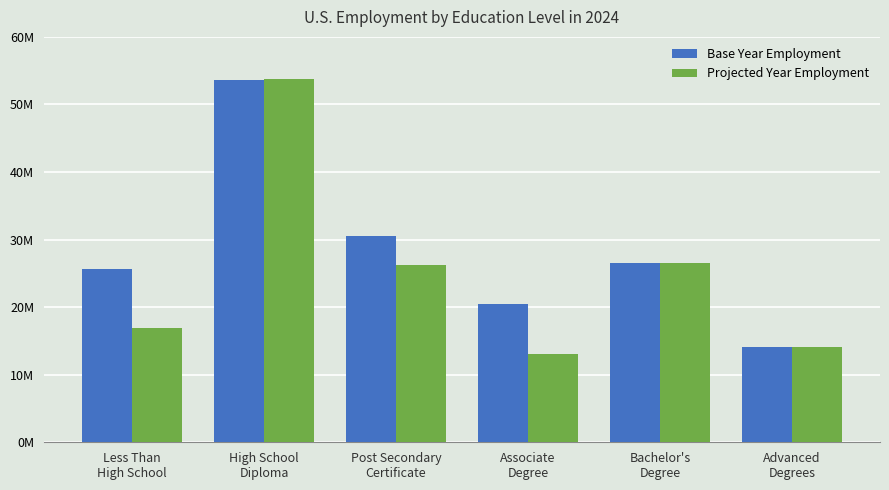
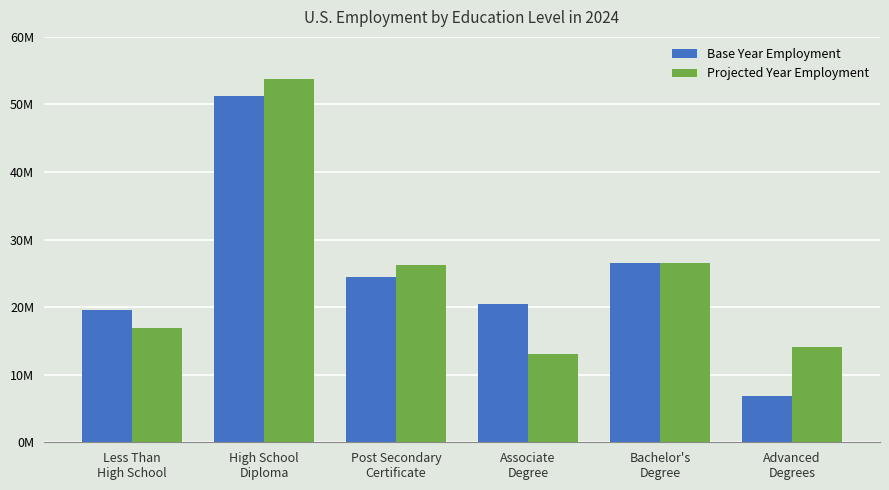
Base Year Employment, Less Than High School: 26000000 -> 20000000
Base Year Employment, High School Diploma: 54000000 -> 51000000
Base Year Employment, Post Secondary Certificate: 30000000 -> 24000000
Base Year Employment, Advanced Degrees: 14000000 -> 7000000
